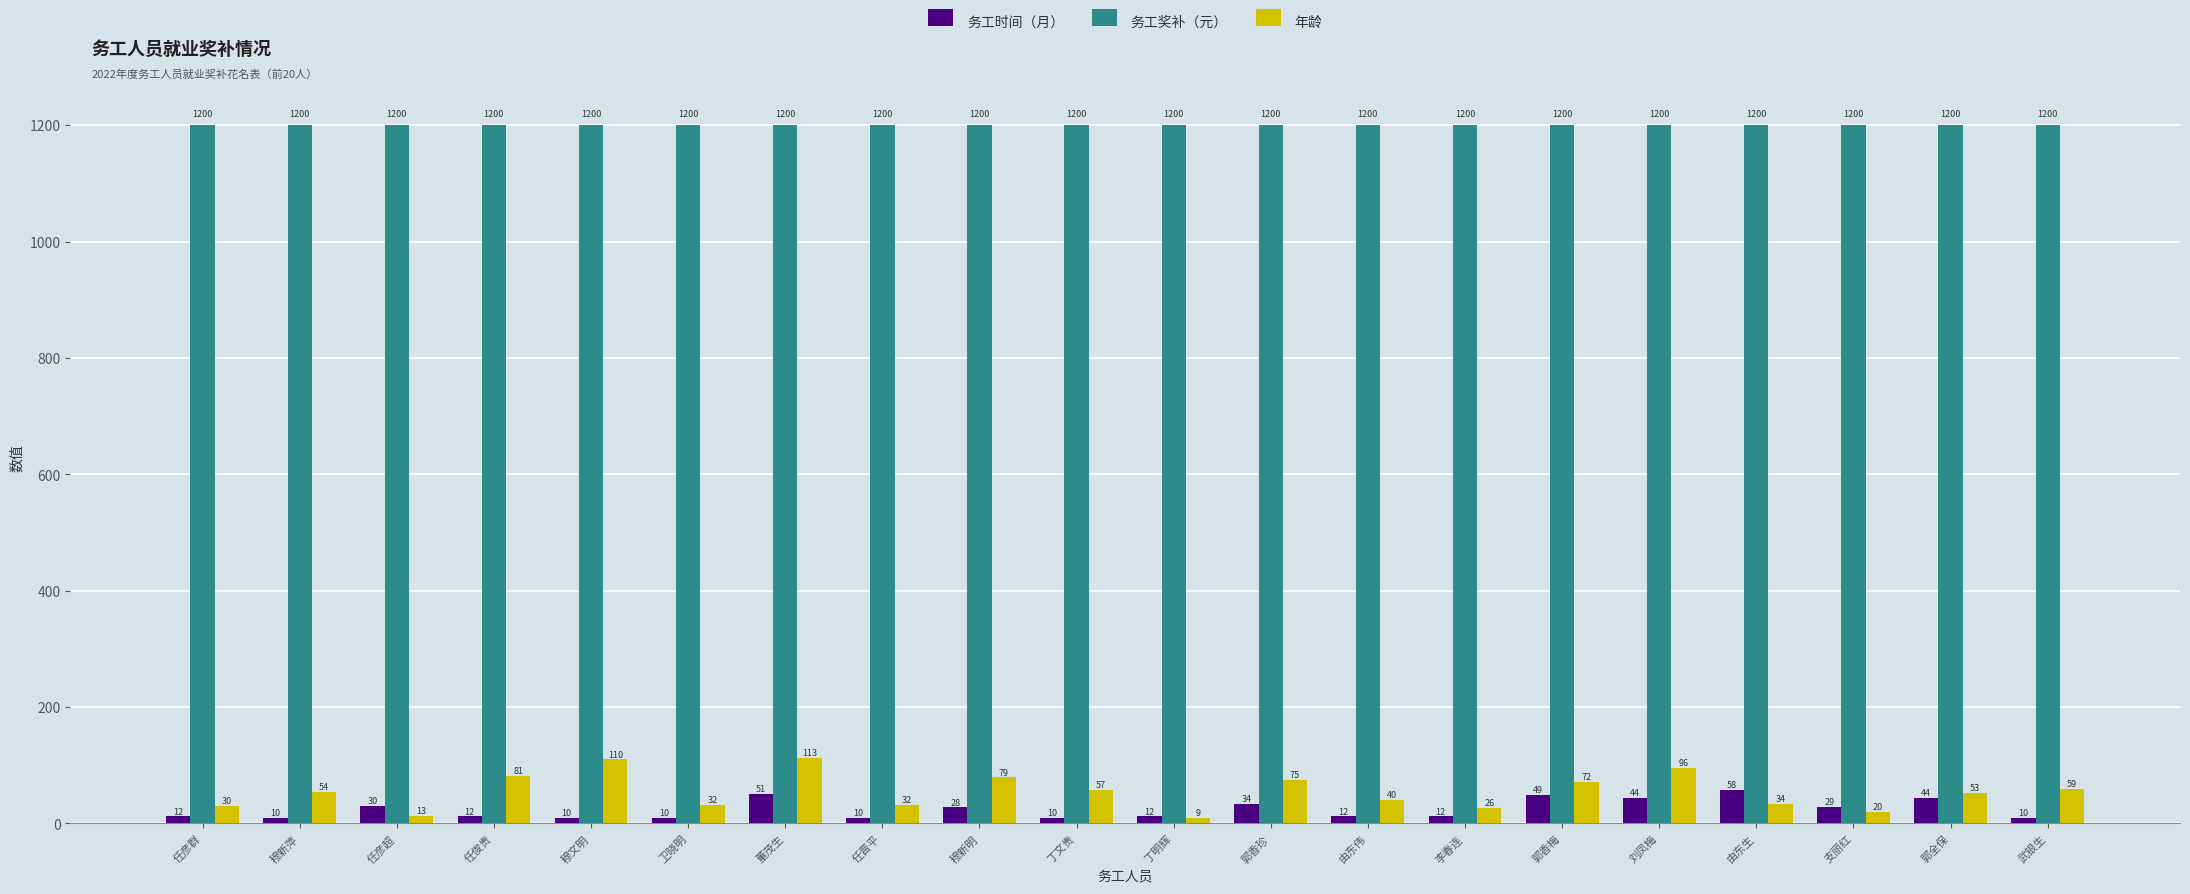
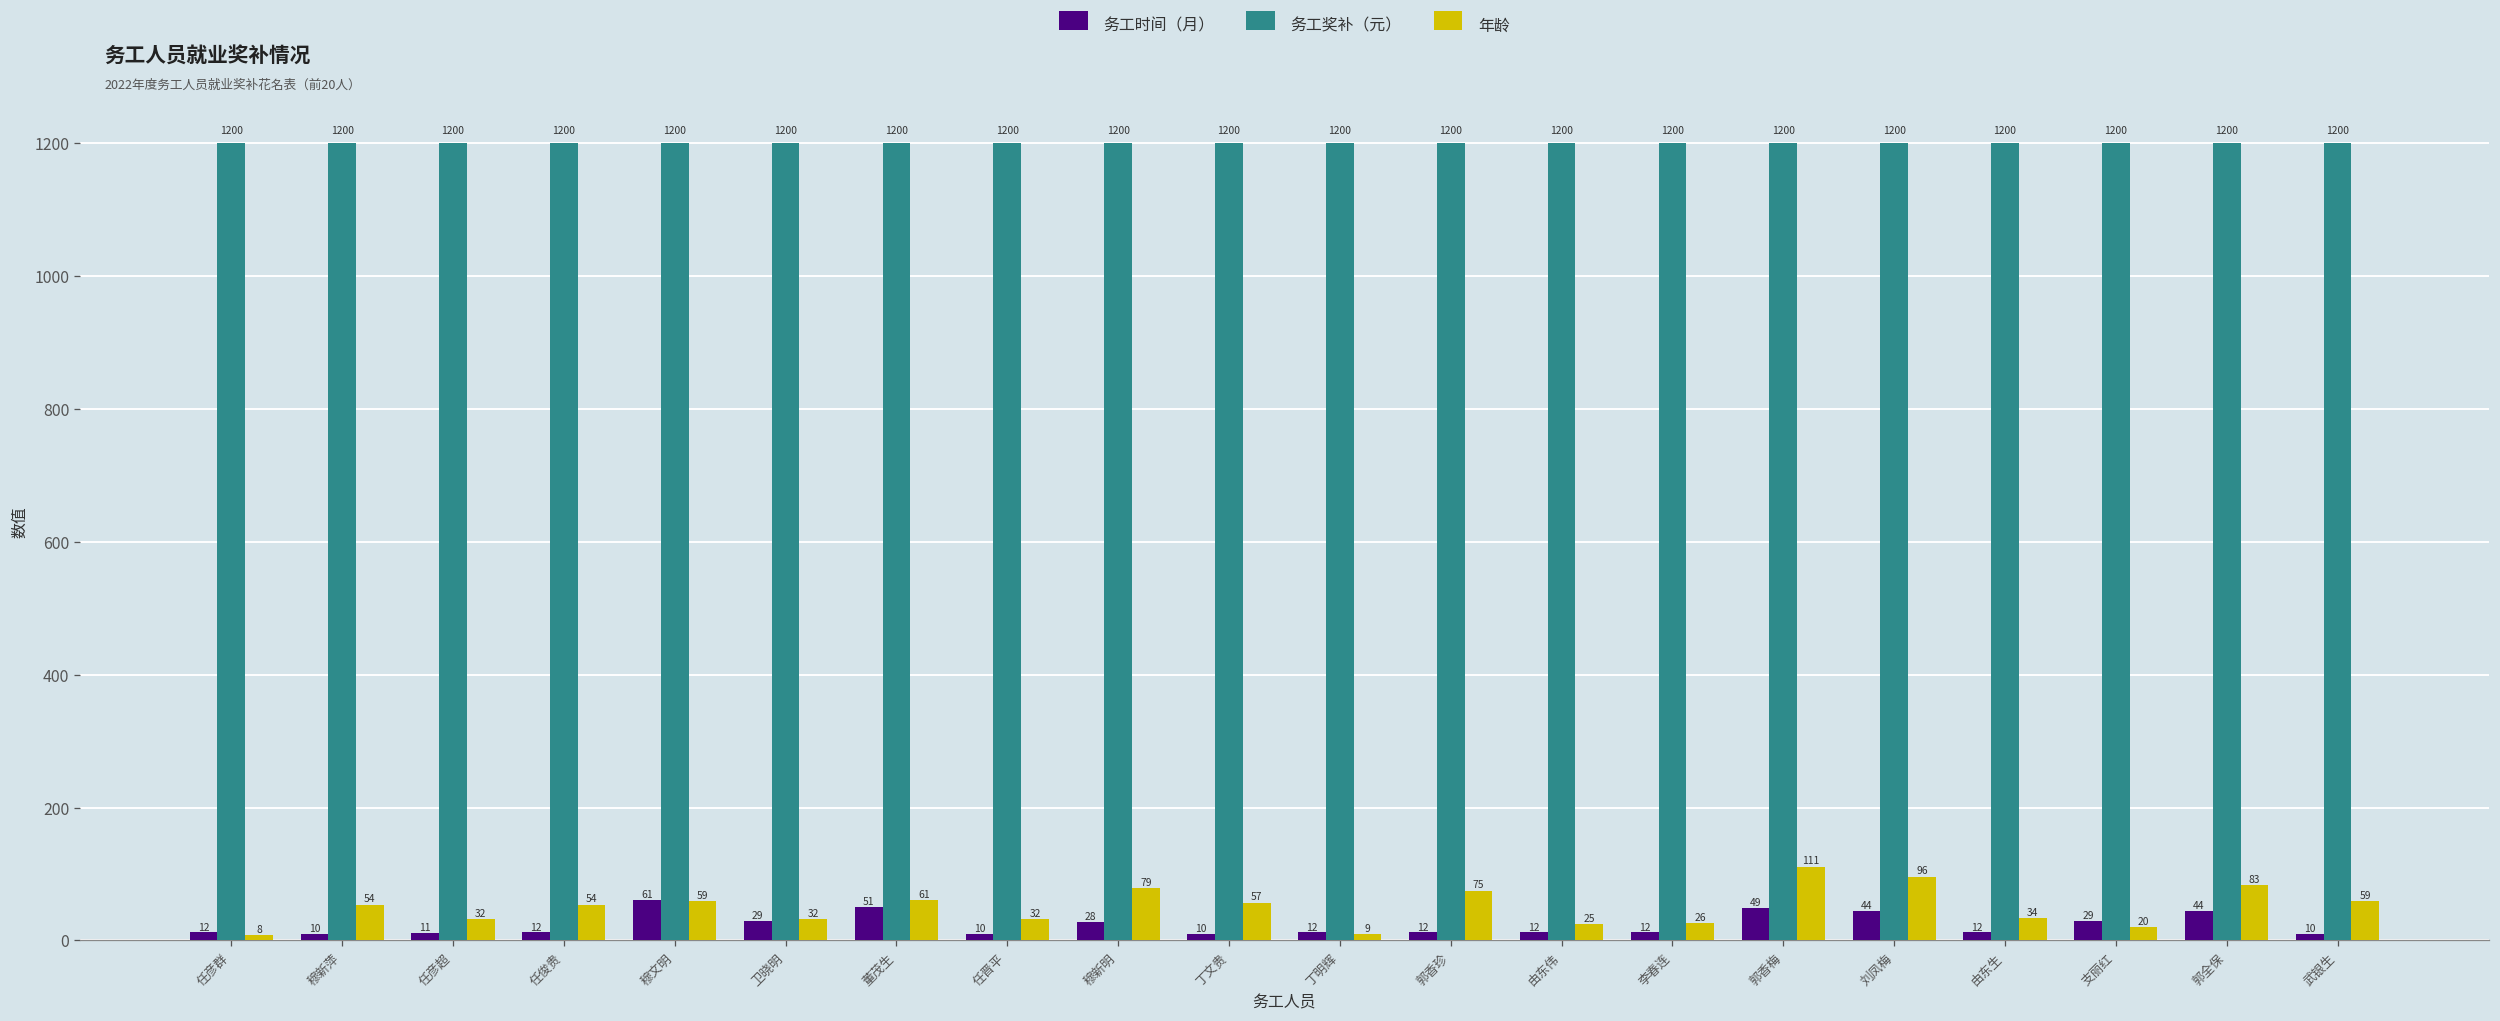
年龄, 任彦群: 30 -> 8
务工时间（月）, 任彦超: 30 -> 11
年龄, 任彦超: 13 -> 32
年龄, 任俊贵: 81 -> 54
务工时间（月）, 穆文明: 10 -> 61
年龄, 穆文明: 110 -> 59
务工时间（月）, 卫晓明: 10 -> 29
年龄, 董茂生: 113 -> 61
务工时间（月）, 郭香珍: 34 -> 12
年龄, 由东伟: 40 -> 25
年龄, 郭香梅: 72 -> 111
务工时间（月）, 由东生: 58 -> 12
年龄, 郭全保: 53 -> 83
